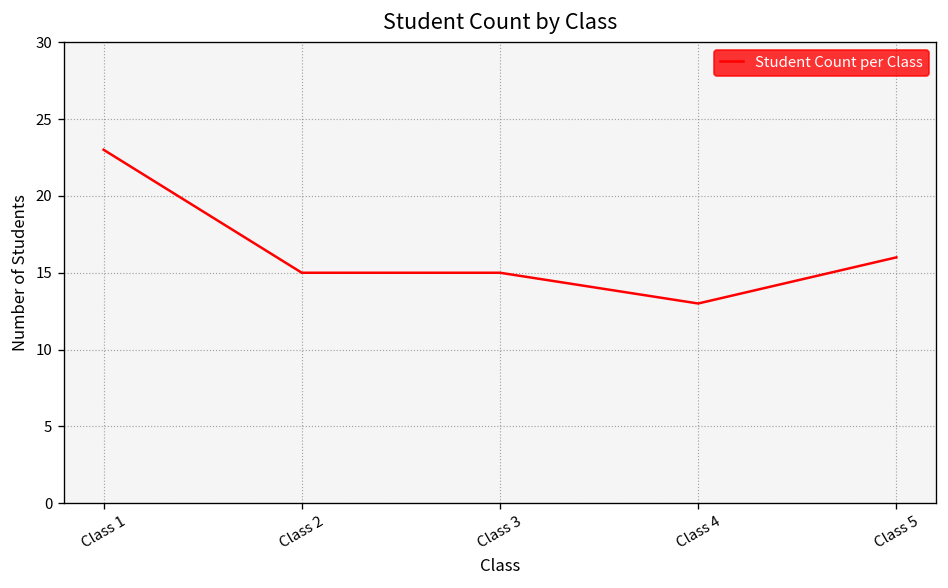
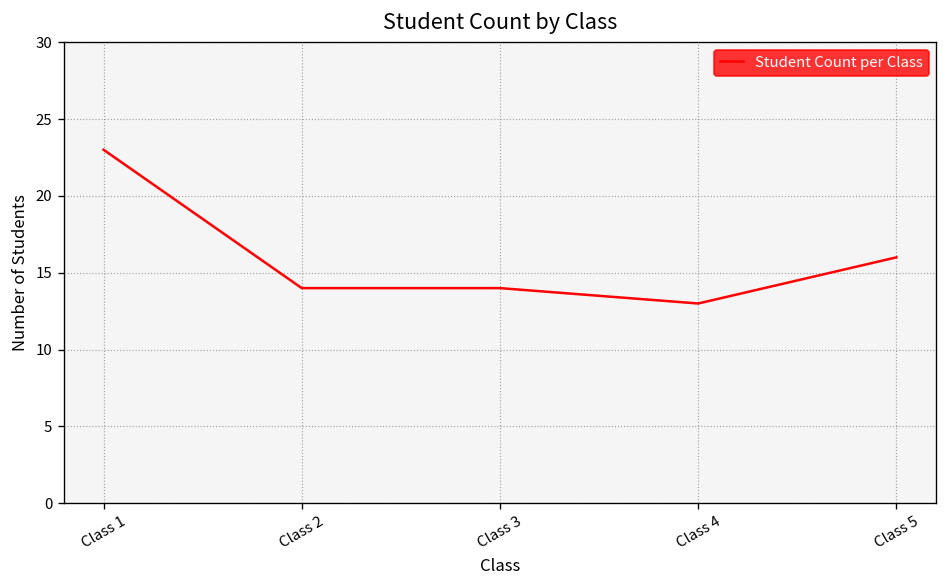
Class 2: 15 -> 14
Class 3: 15 -> 14
